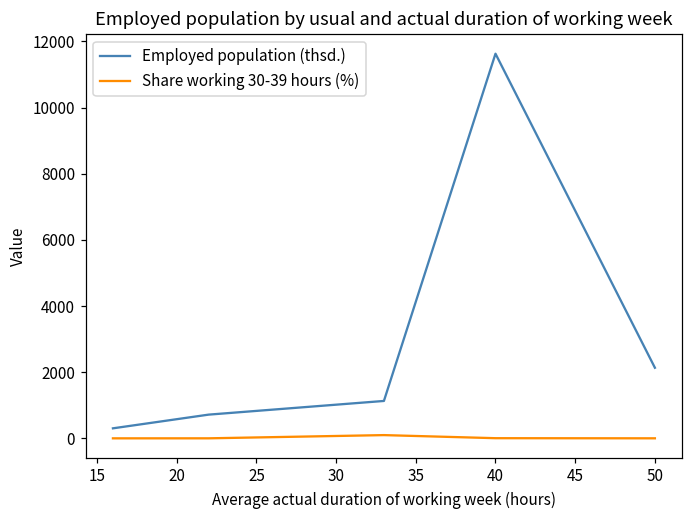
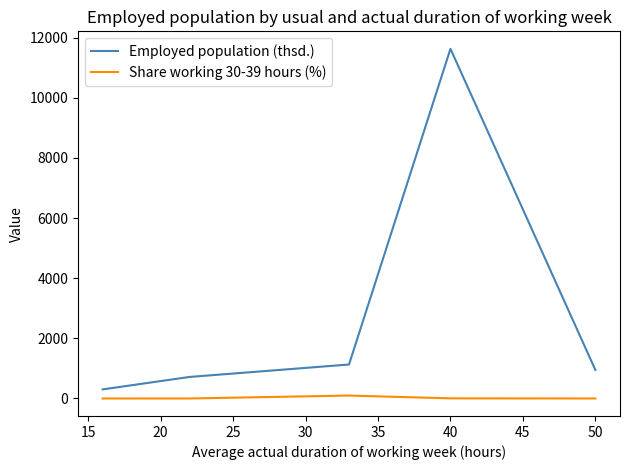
Employed population (thsd.), 50: 2100 -> 900
